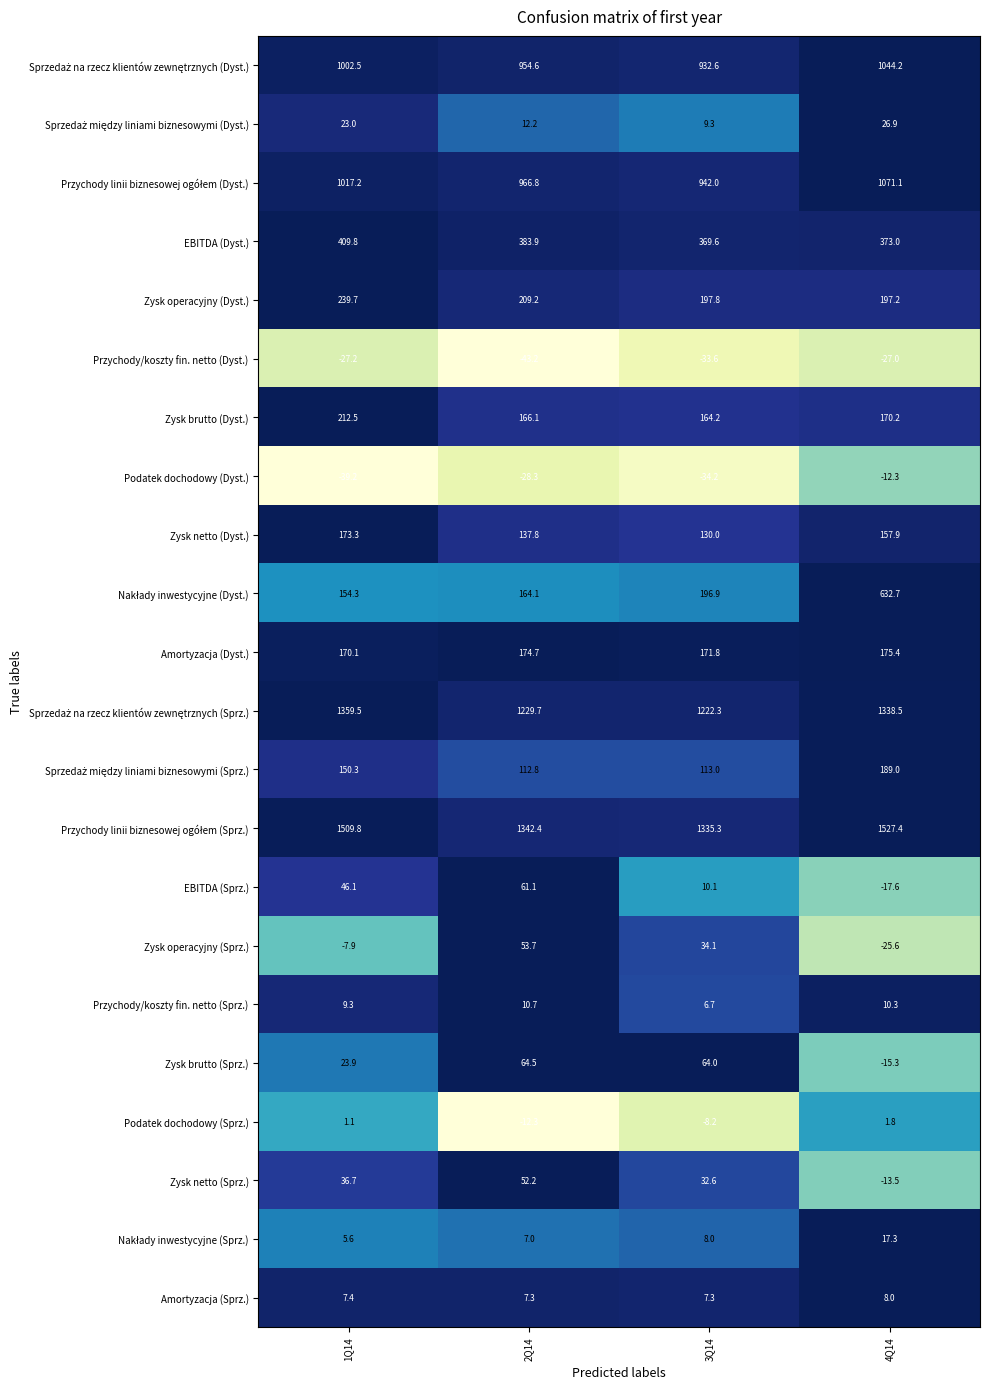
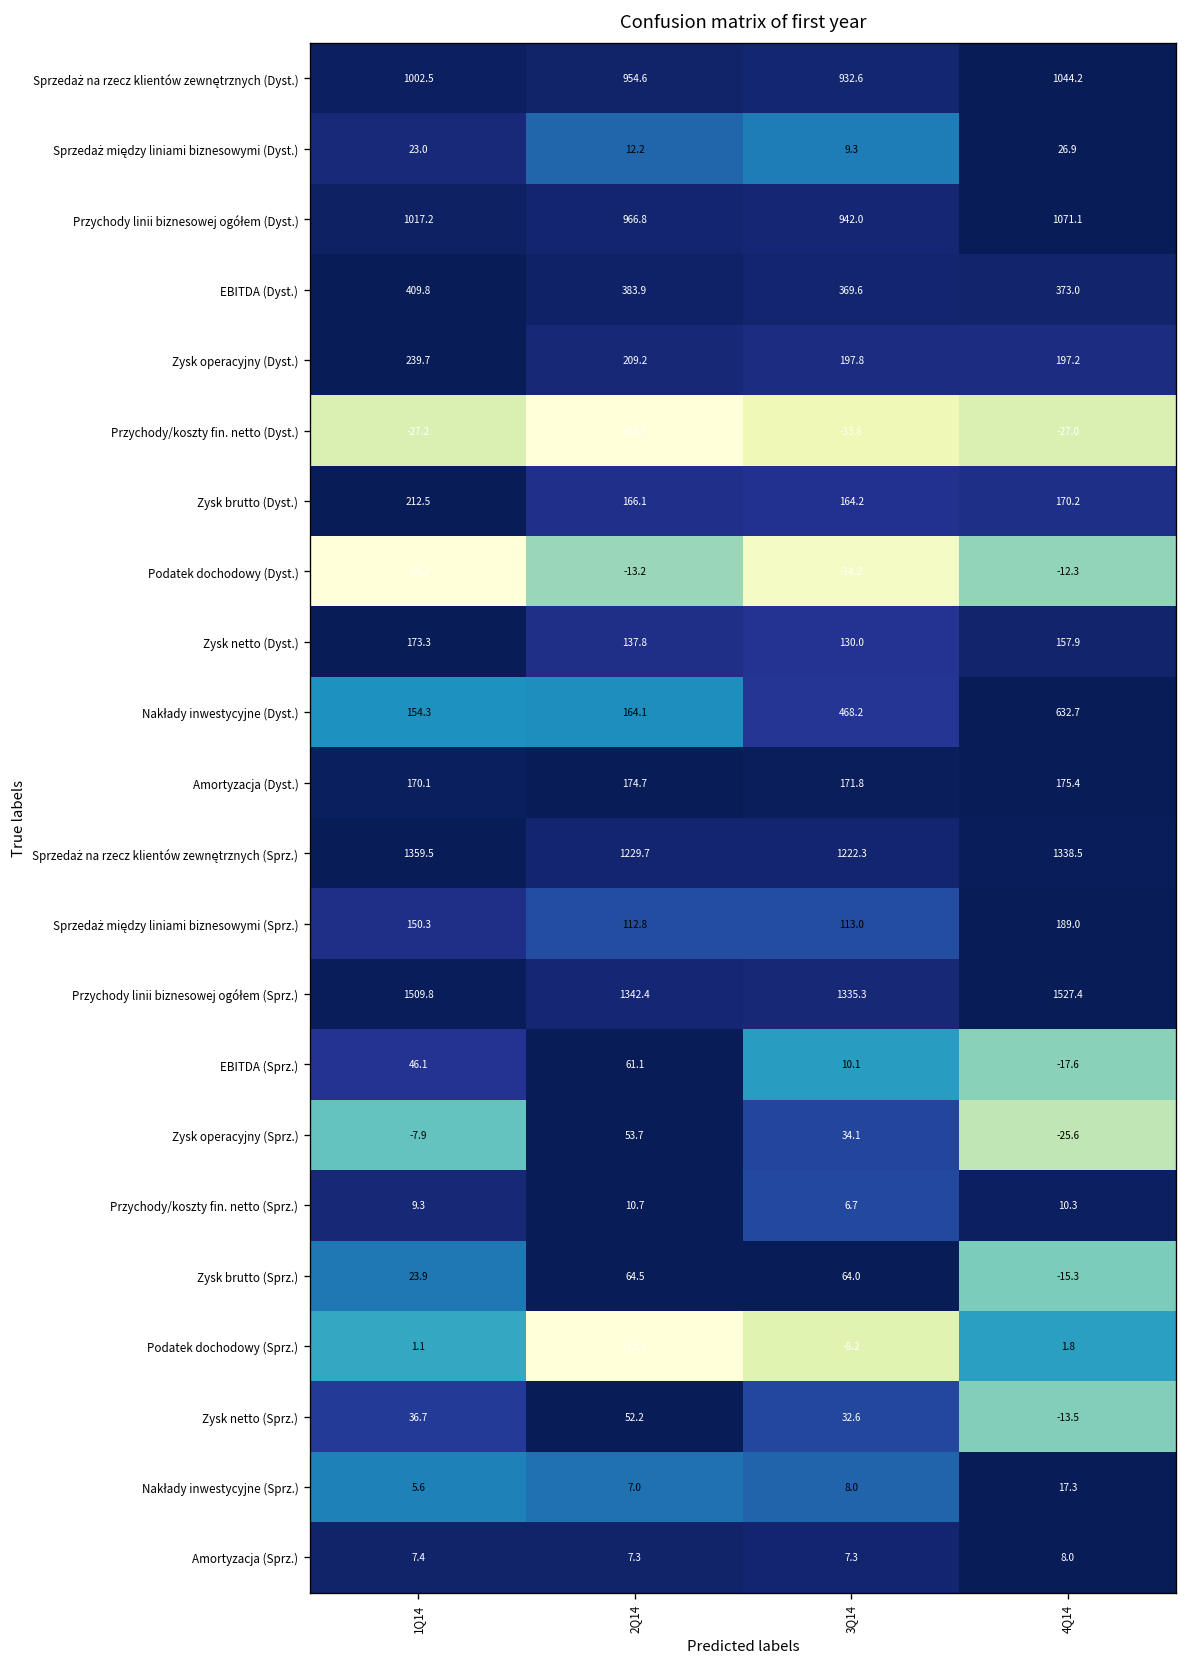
Podatek dochodowy (Dyst.), 2Q14: -28.3 -> -13.2
Nakłady inwestycyjne (Dyst.), 3Q14: 196.9 -> 468.2
